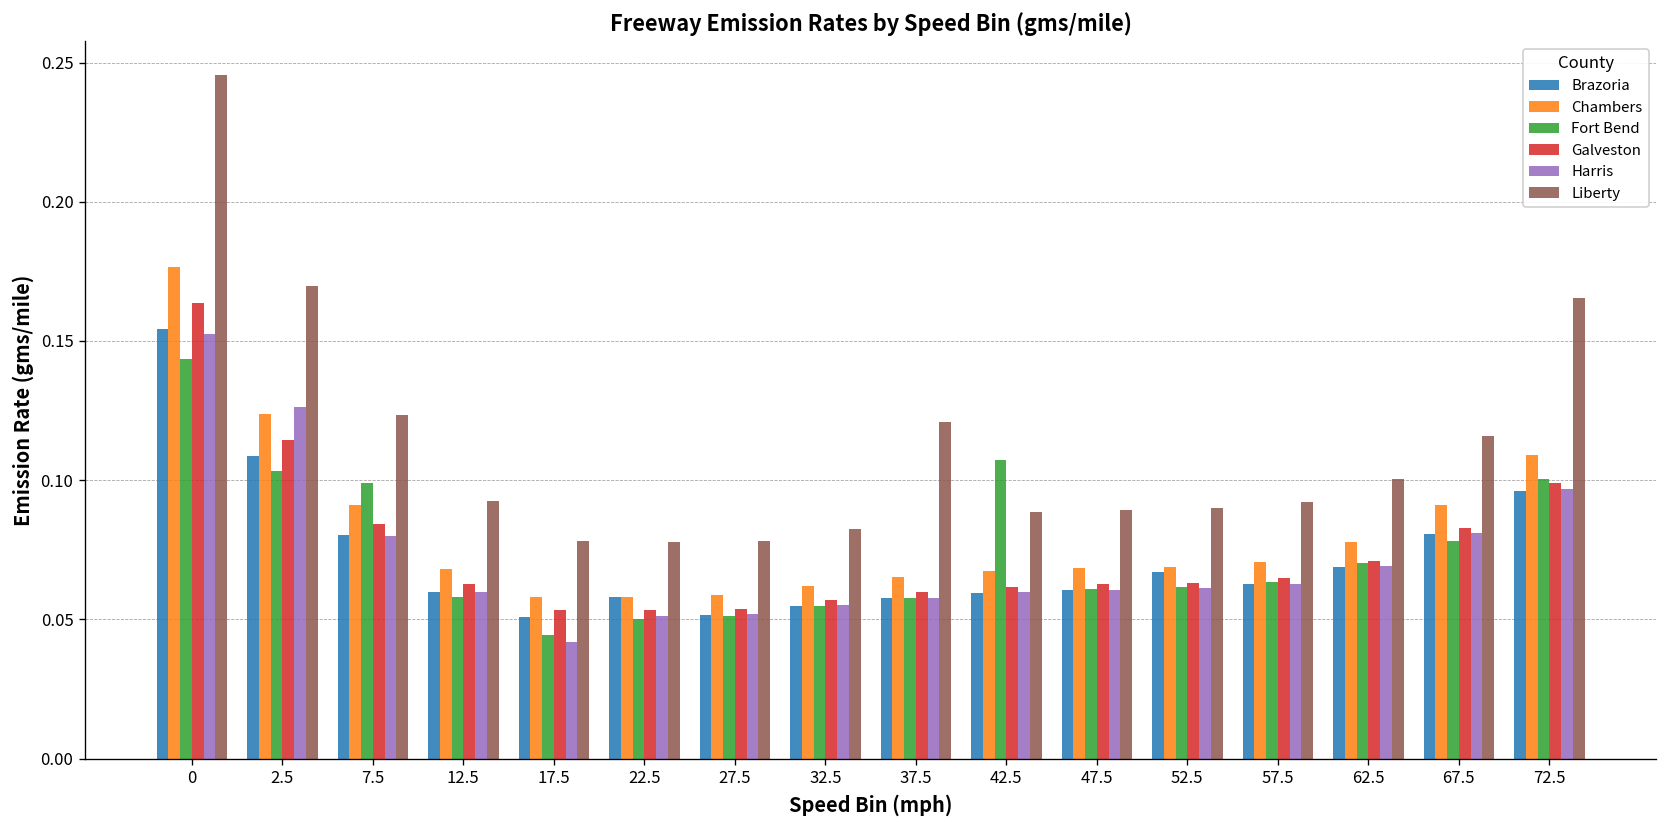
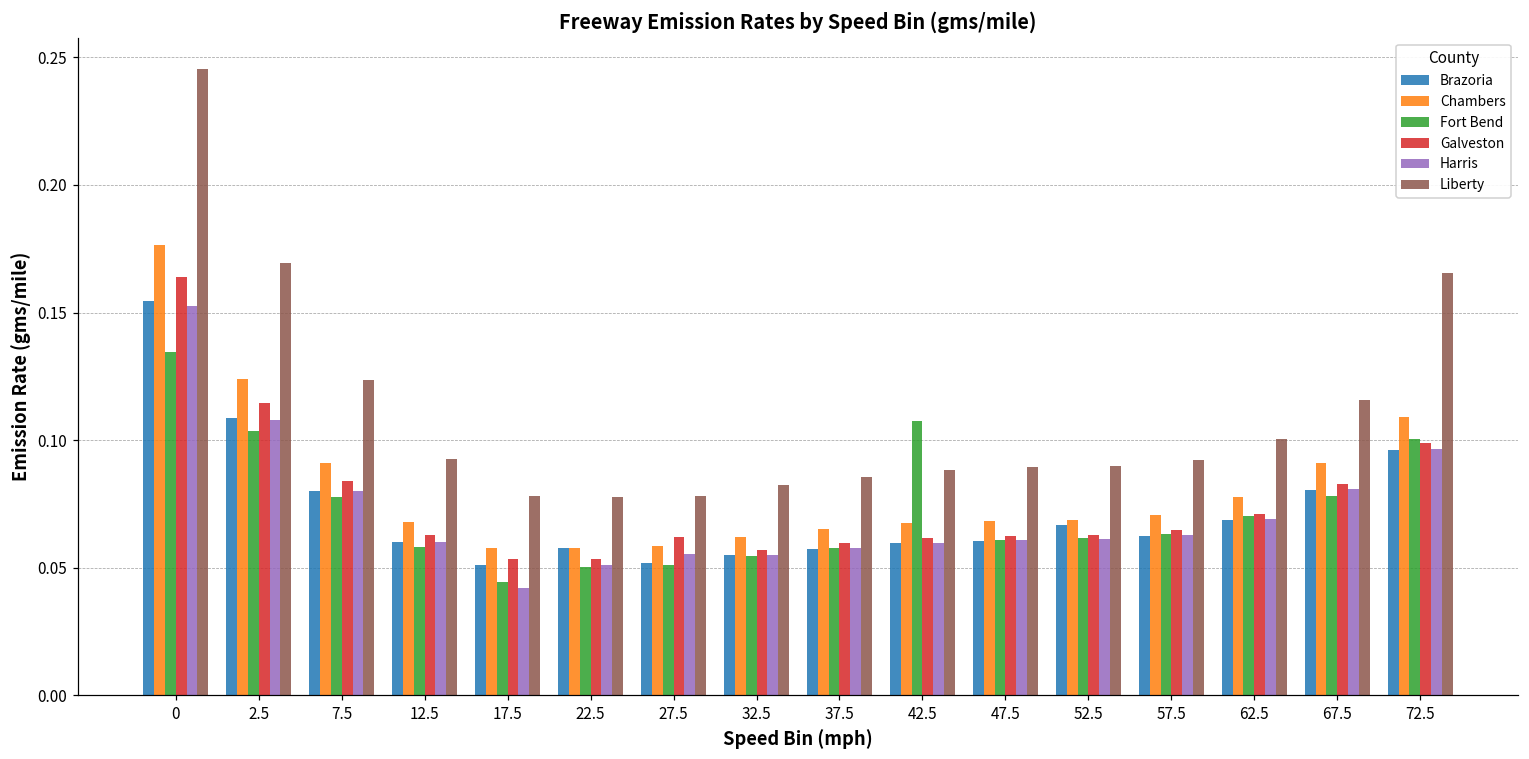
Fort Bend, 0: 0.144 -> 0.134
Harris, 2.5: 0.126 -> 0.108
Fort Bend, 7.5: 0.099 -> 0.078
Galveston, 27.5: 0.054 -> 0.062
Harris, 27.5: 0.052 -> 0.055
Liberty, 37.5: 0.121 -> 0.086
